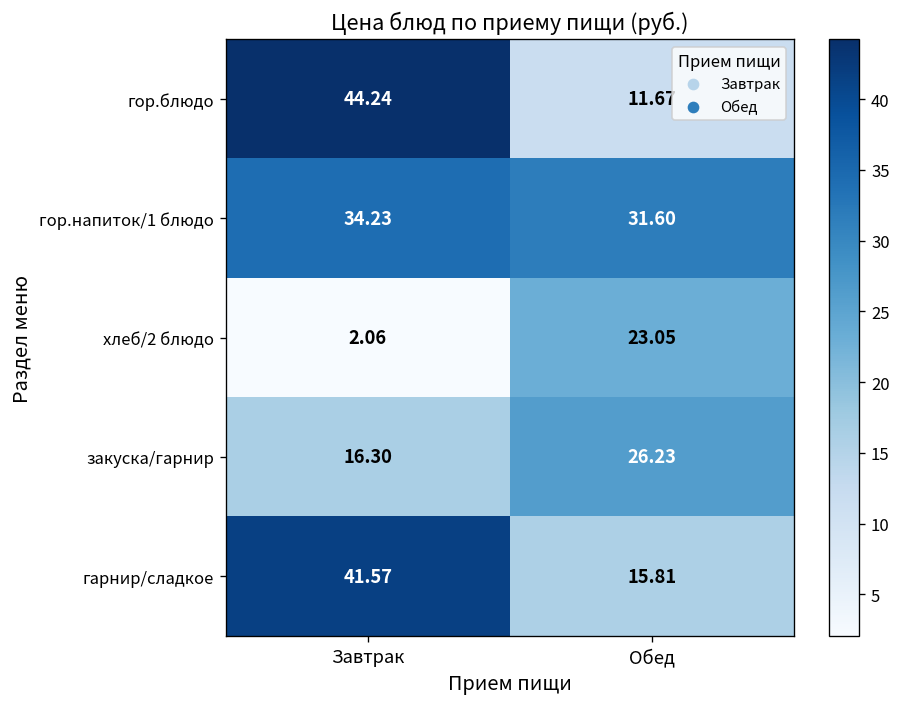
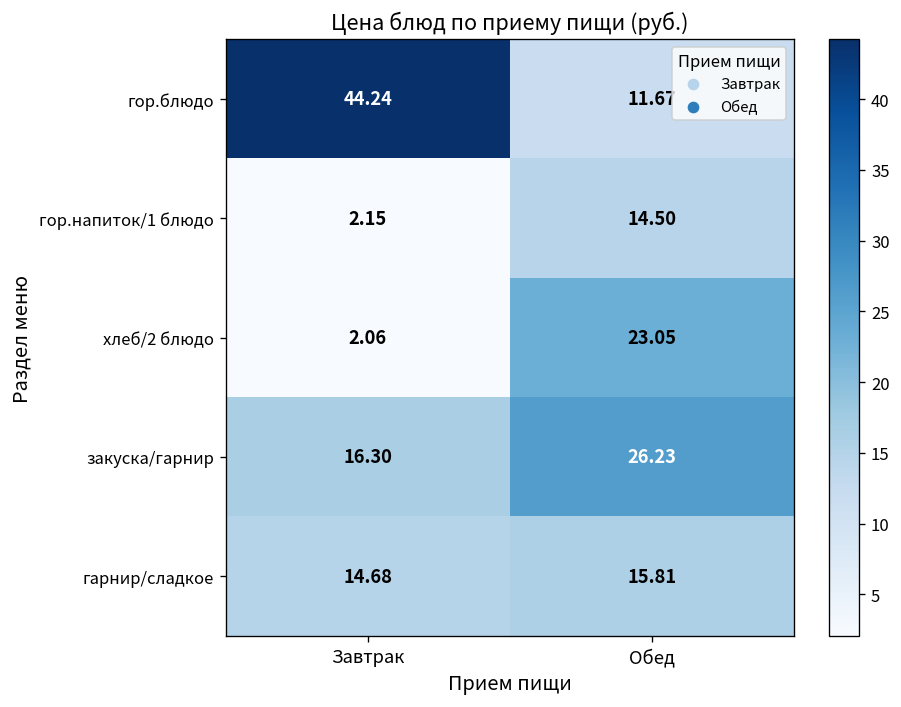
гор.напиток/1 блюдо, Завтрак: 34.23 -> 2.15
гор.напиток/1 блюдо, Обед: 31.60 -> 14.50
гарнир/сладкое, Завтрак: 41.57 -> 14.68
